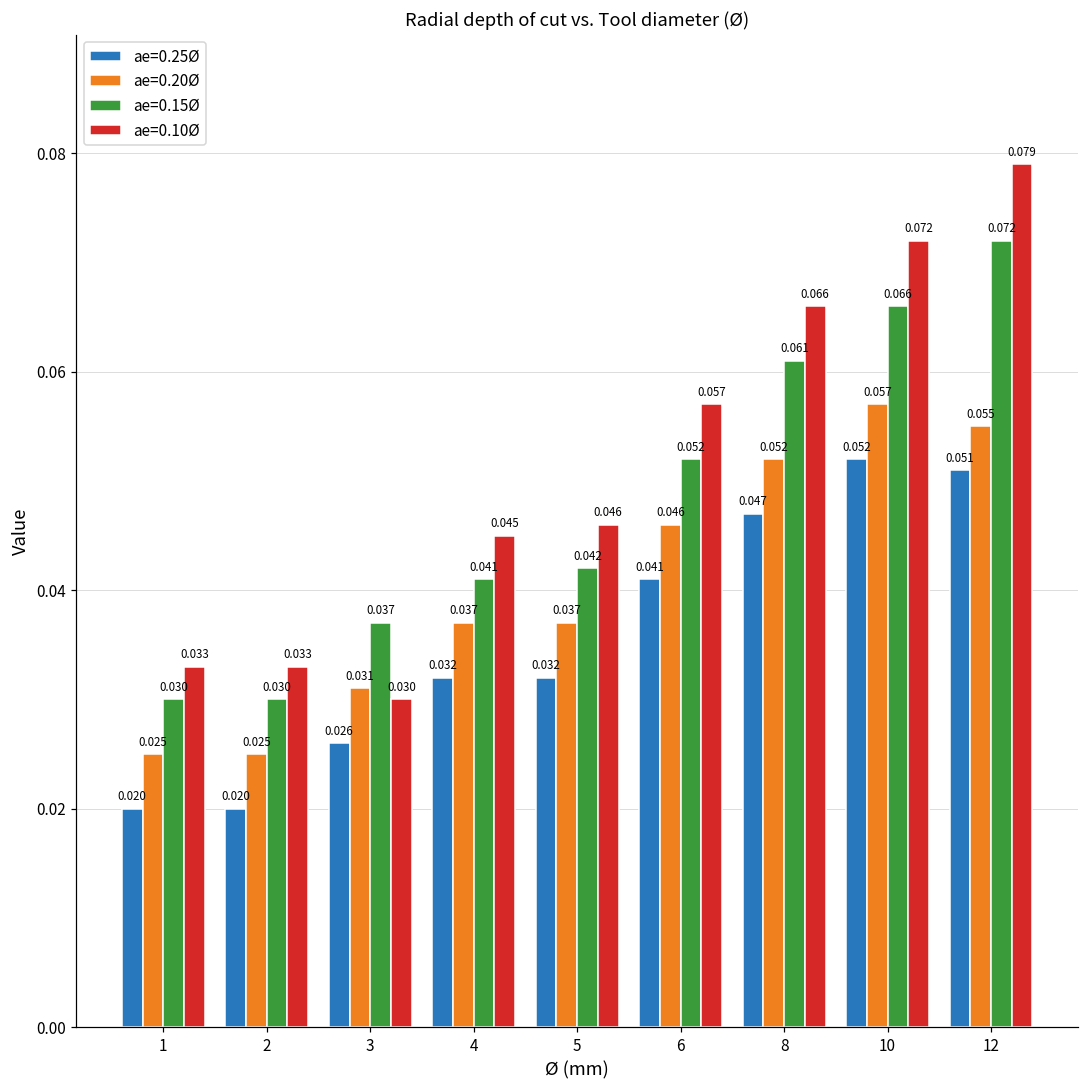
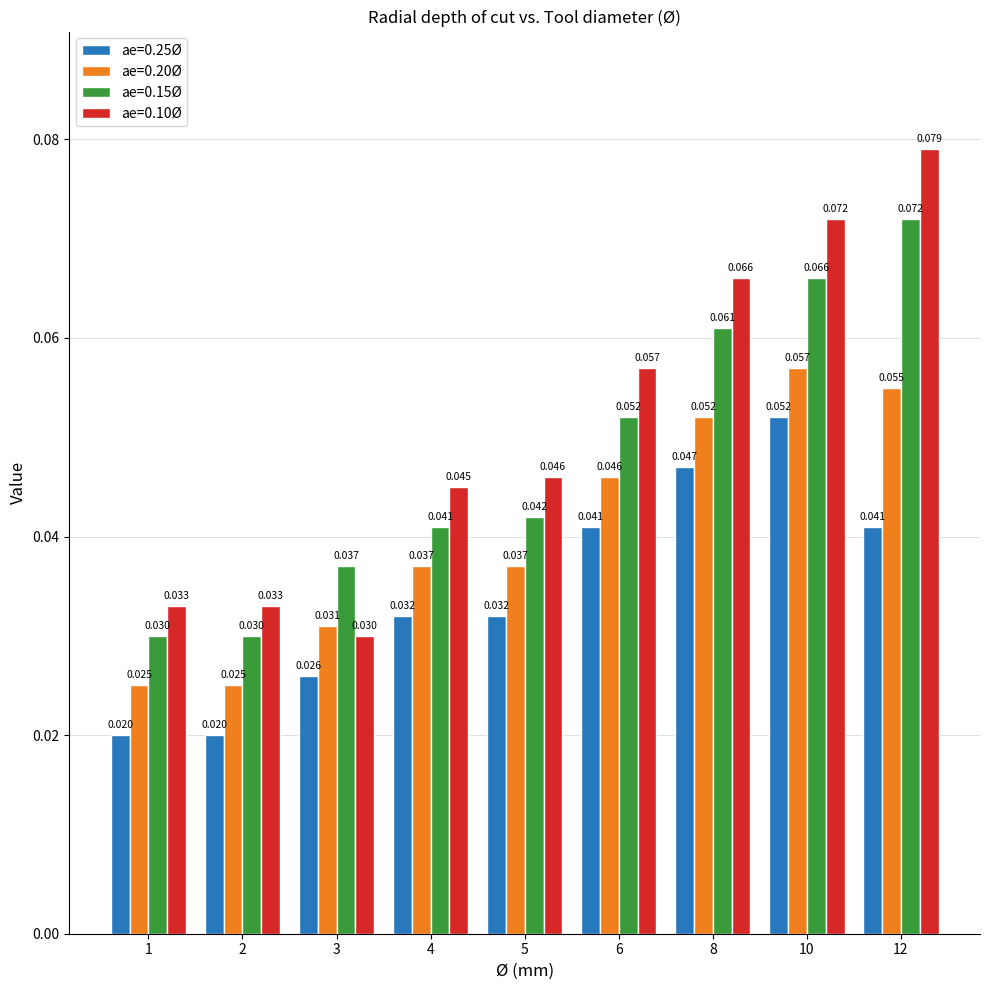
ae=0.25Ø, 12: 0.051 -> 0.041
